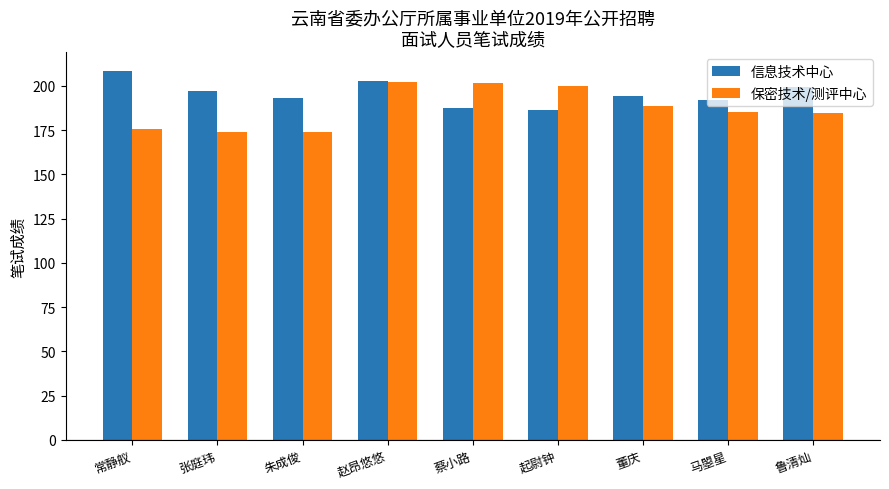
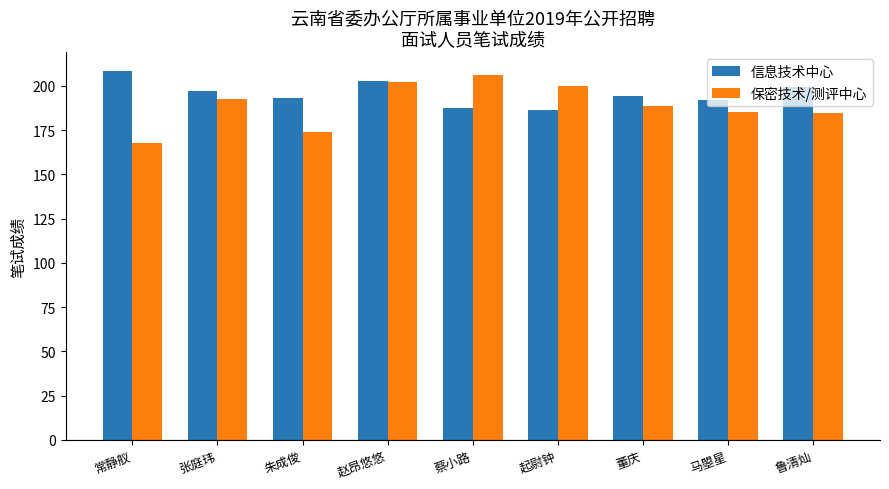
保密技术/测评中心, 常静舣: 176 -> 168
保密技术/测评中心, 张庭玮: 174 -> 193
保密技术/测评中心, 蔡小路: 202 -> 206
